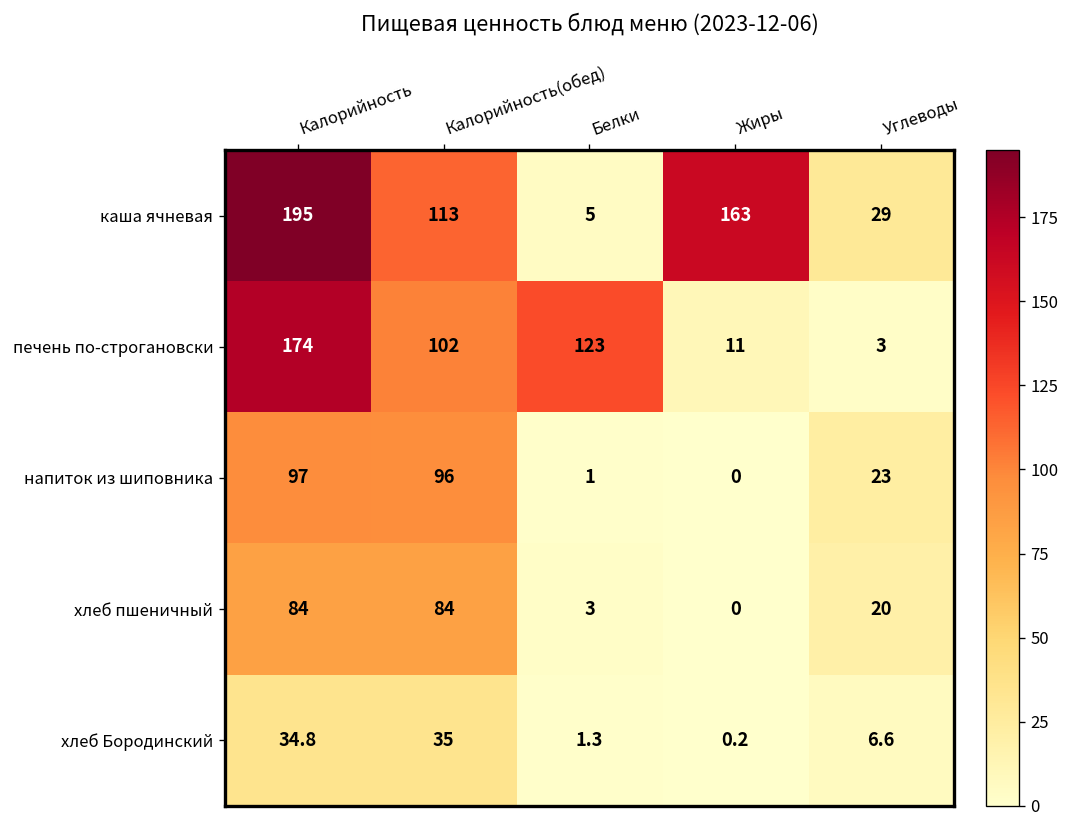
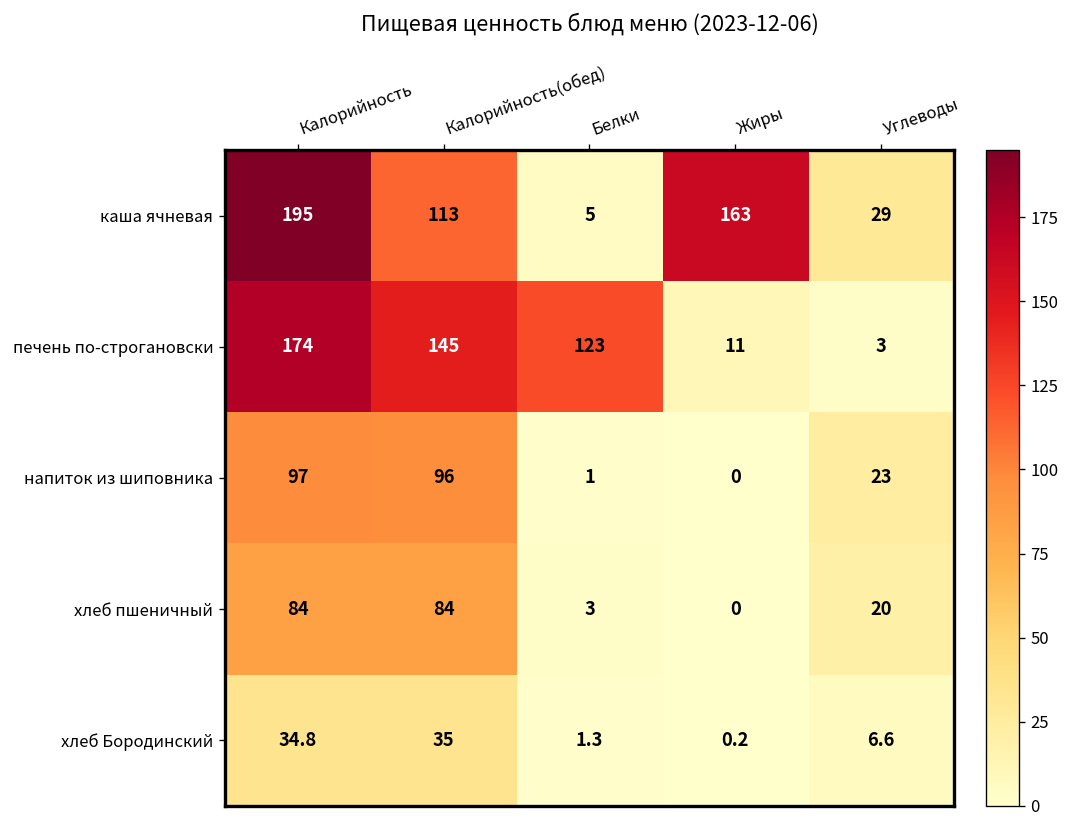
печень по-строгановски, Калорийность(обед): 102 -> 145
